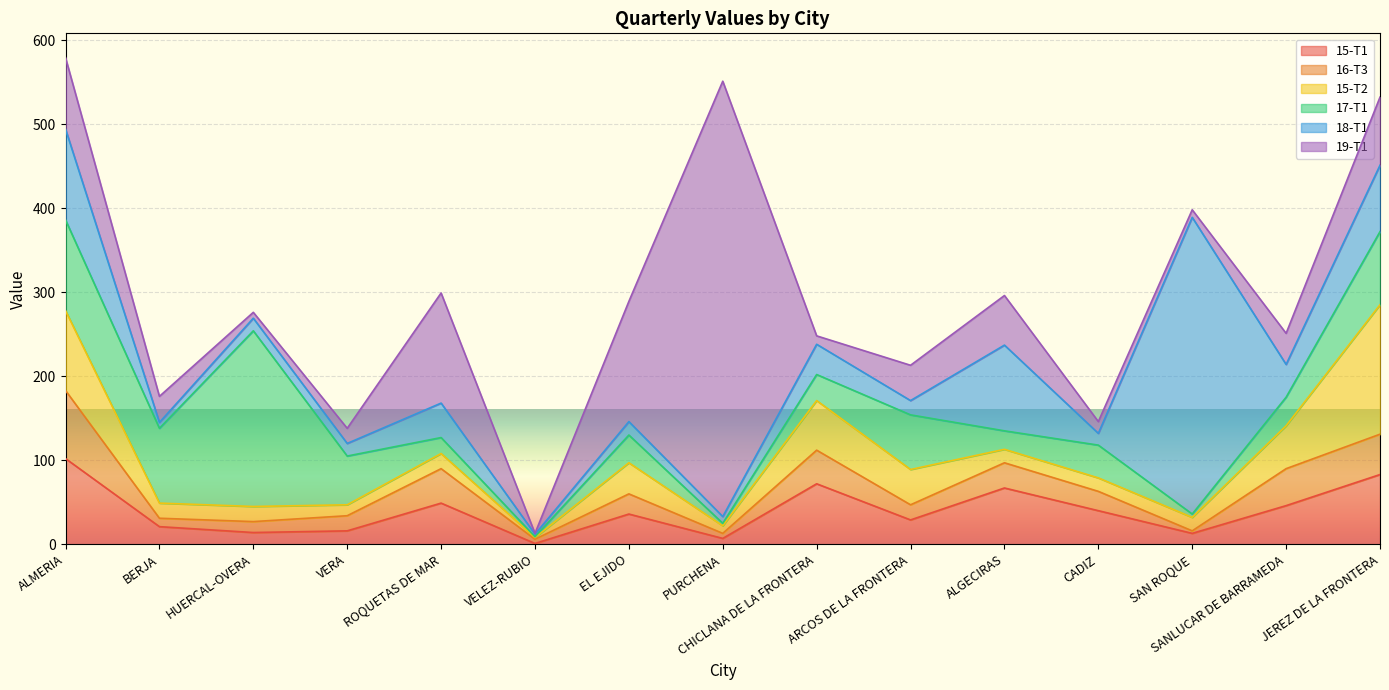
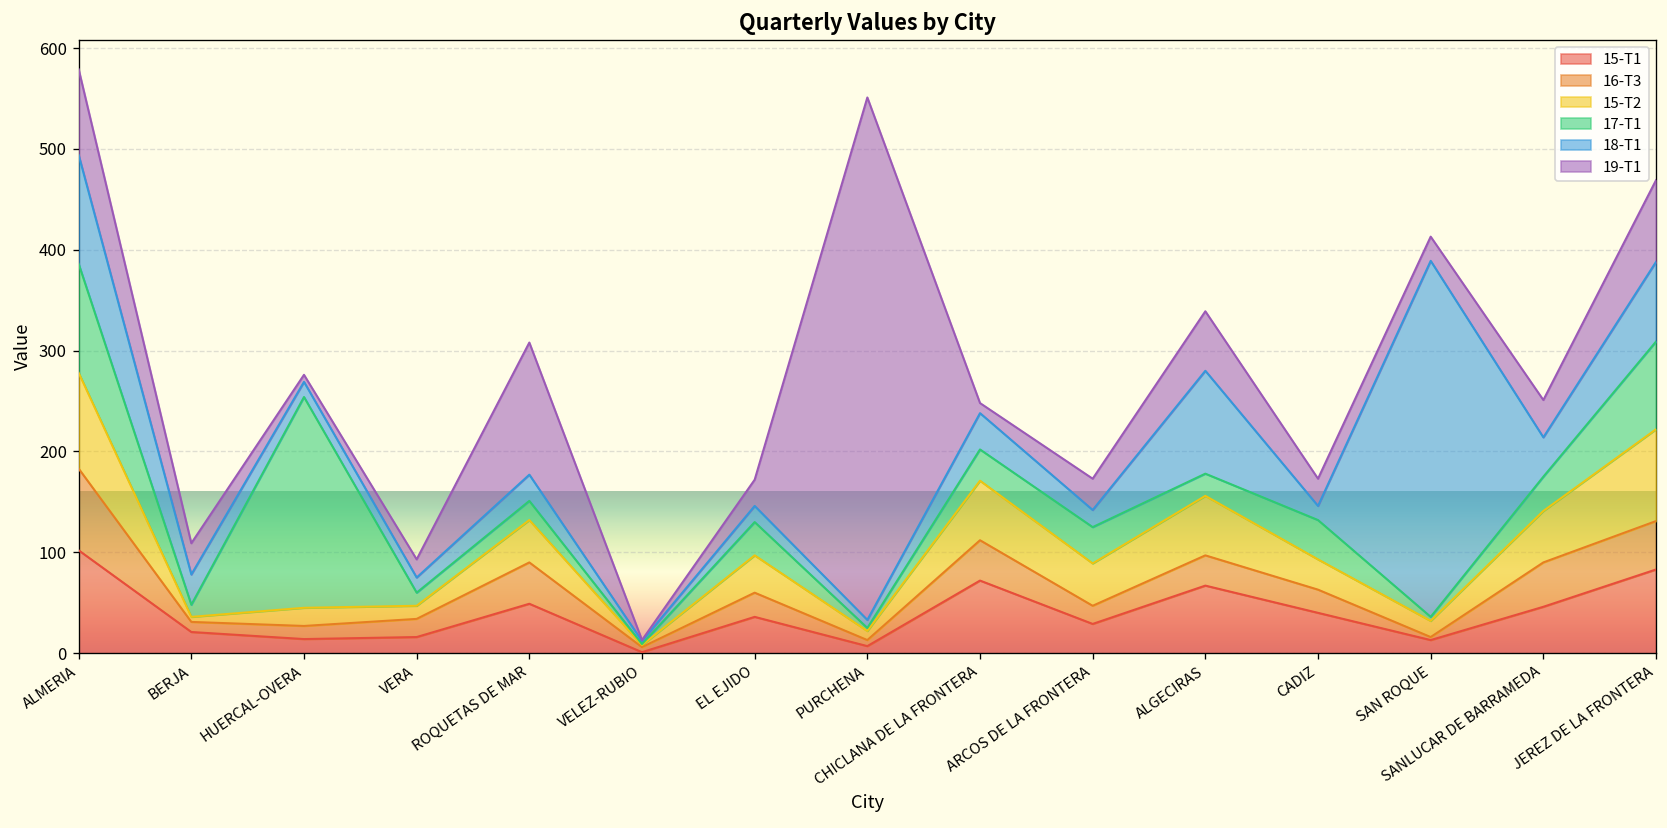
15-T2, BERJA: 20 -> 10
17-T1, BERJA: 90 -> 10
18-T1, BERJA: 10 -> 30
17-T1, VERA: 60 -> 10
15-T2, ROQUETAS DE MAR: 20 -> 40
18-T1, ROQUETAS DE MAR: 40 -> 30
19-T1, EL EJIDO: 140 -> 30
17-T1, ARCOS DE LA FRONTERA: 70 -> 40
19-T1, ARCOS DE LA FRONTERA: 40 -> 30
15-T2, ALGECIRAS: 20 -> 60
15-T2, CADIZ: 20 -> 30
19-T1, CADIZ: 10 -> 30
19-T1, SAN ROQUE: 10 -> 20
15-T2, JEREZ DE LA FRONTERA: 150 -> 90
